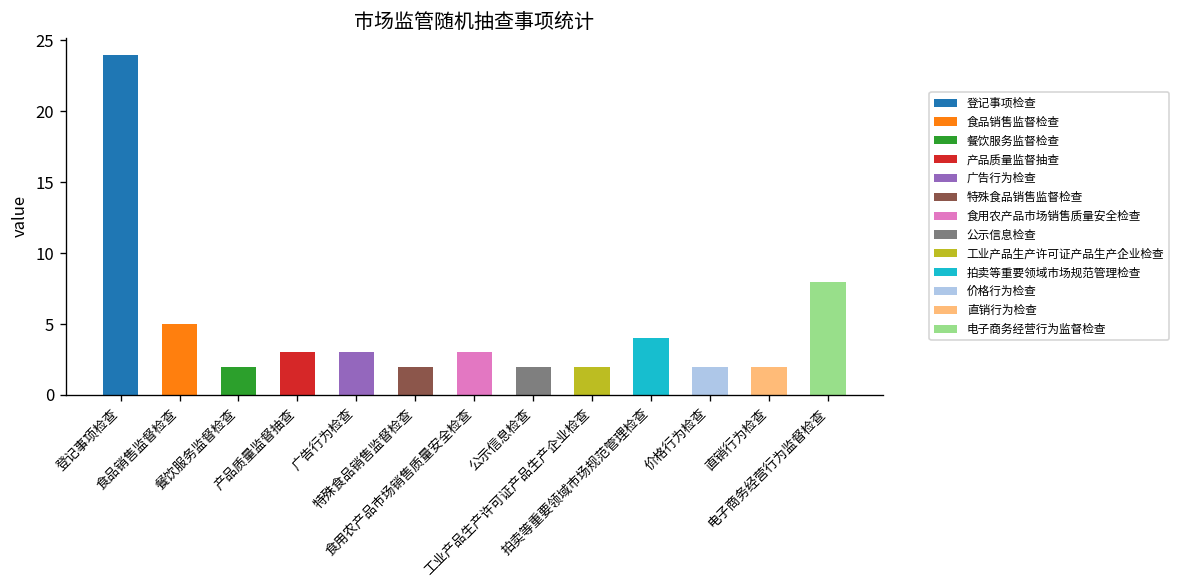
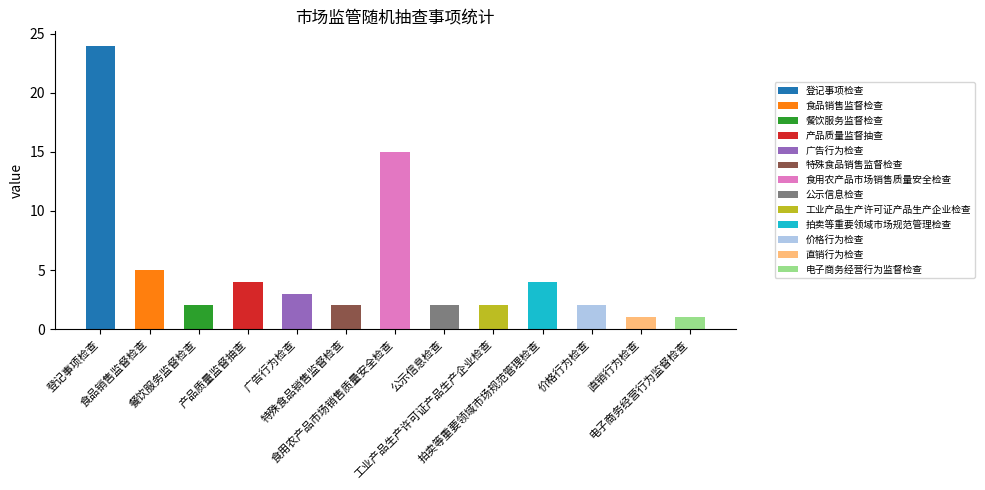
产品质量监督抽查: 3 -> 4
食用农产品市场销售质量安全检查: 3 -> 15
直销行为检查: 2 -> 1
电子商务经营行为监督检查: 8 -> 1
